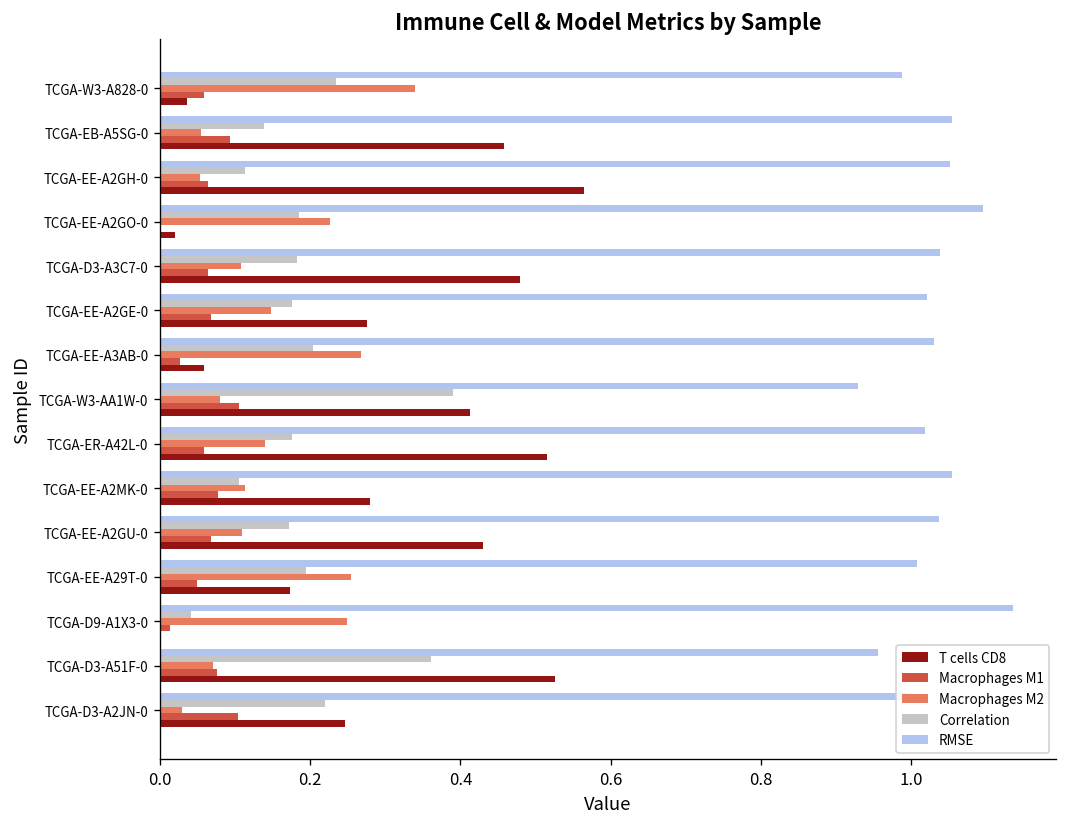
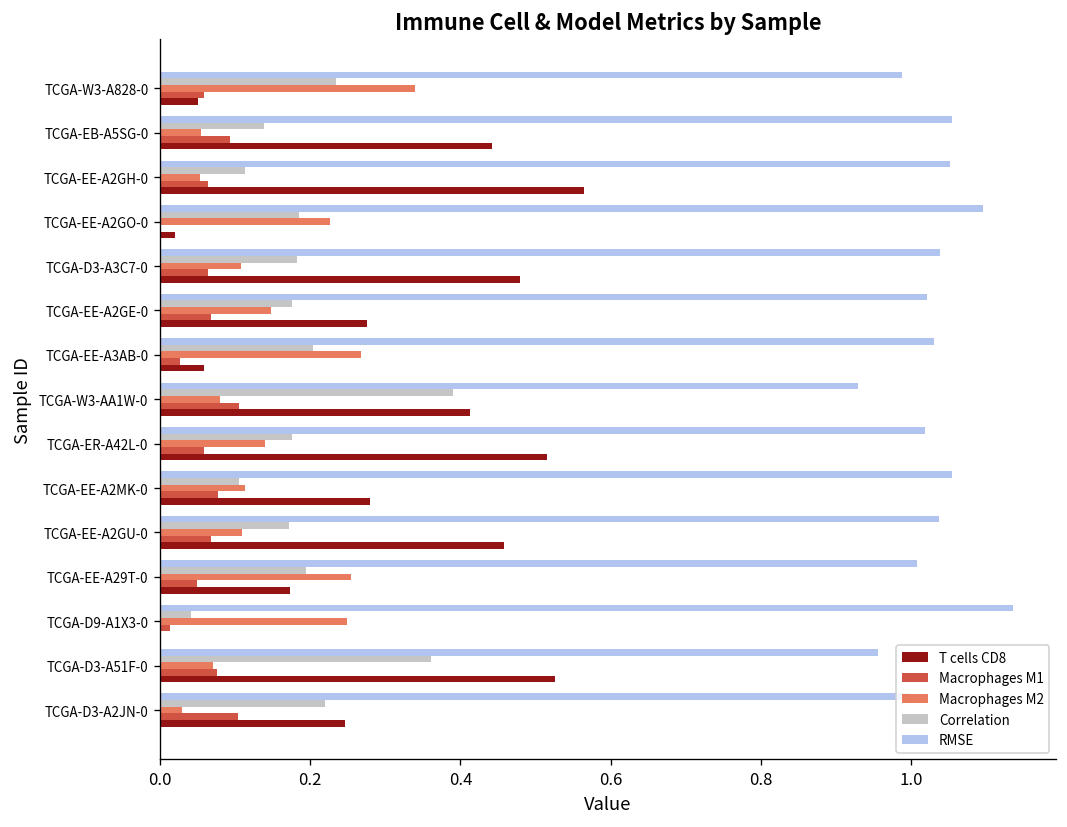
T cells CD8, TCGA-W3-A828-0: 0.04 -> 0.05
T cells CD8, TCGA-EB-A5SG-0: 0.46 -> 0.44
T cells CD8, TCGA-EE-A2GU-0: 0.43 -> 0.46
